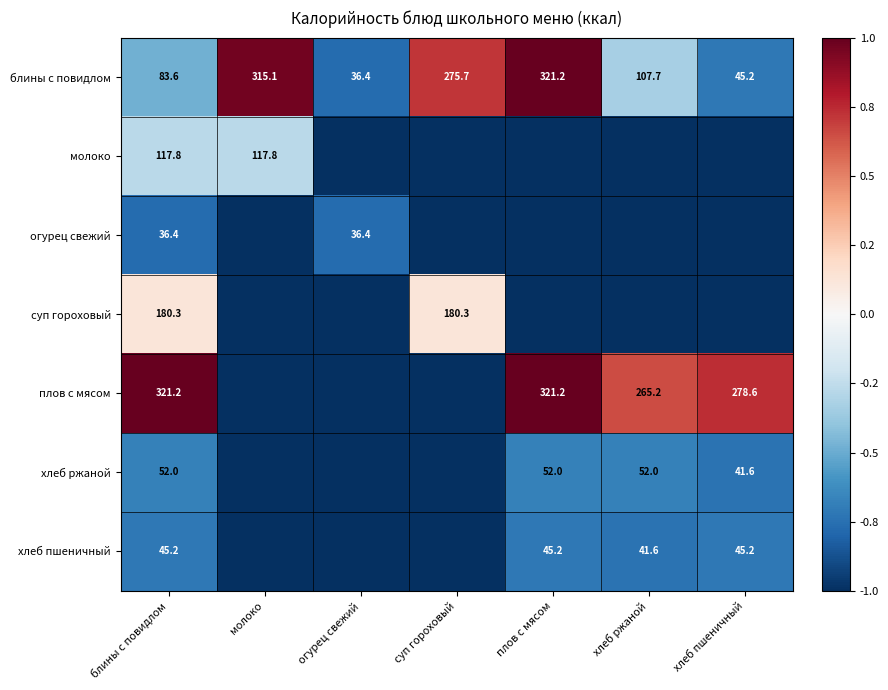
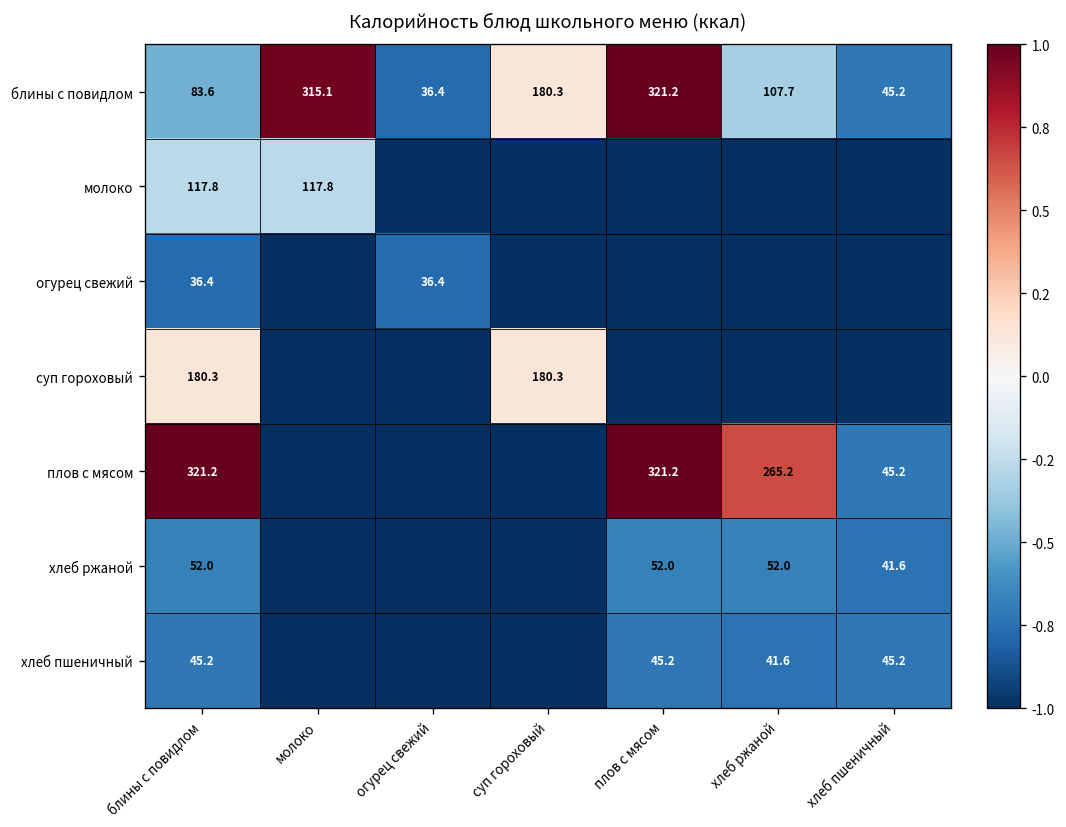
блины с повидлом, суп гороховый: 275.7 -> 180.3
плов с мясом, хлеб пшеничный: 278.6 -> 45.2
